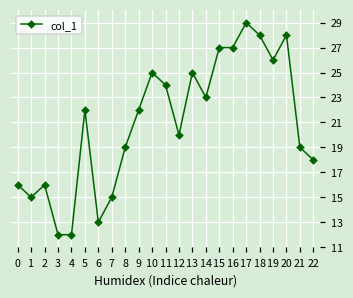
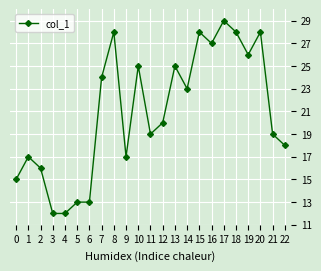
0: 16 -> 15
1: 15 -> 17
5: 22 -> 13
7: 15 -> 24
8: 19 -> 28
9: 22 -> 17
11: 24 -> 19
15: 27 -> 28
